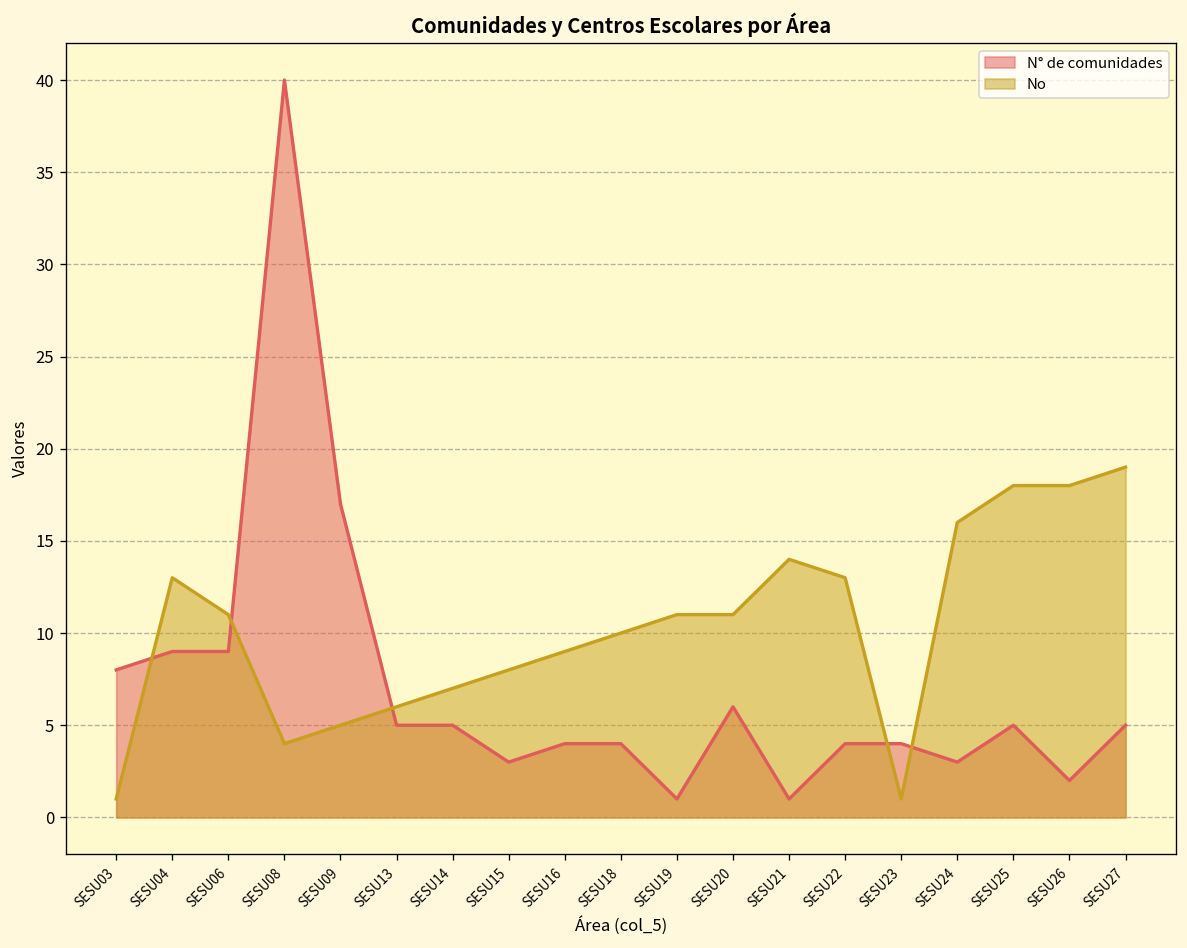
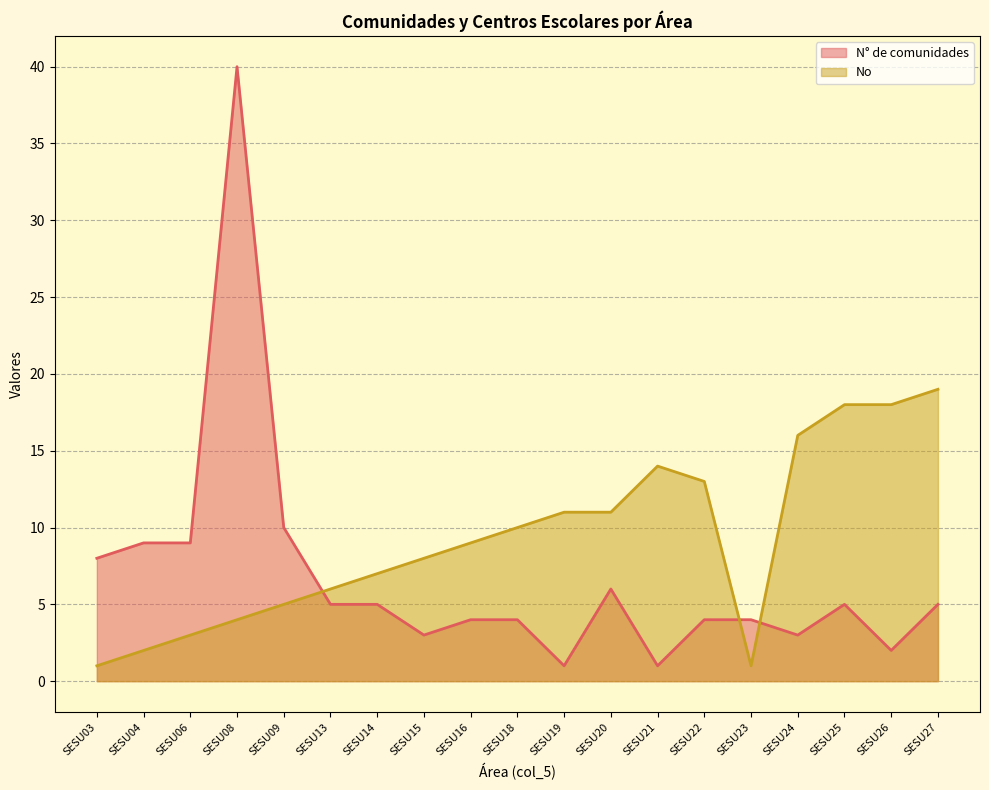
No, SESU04: 13 -> 2
No, SESU06: 11 -> 3
N° de comunidades, SESU09: 17 -> 10
